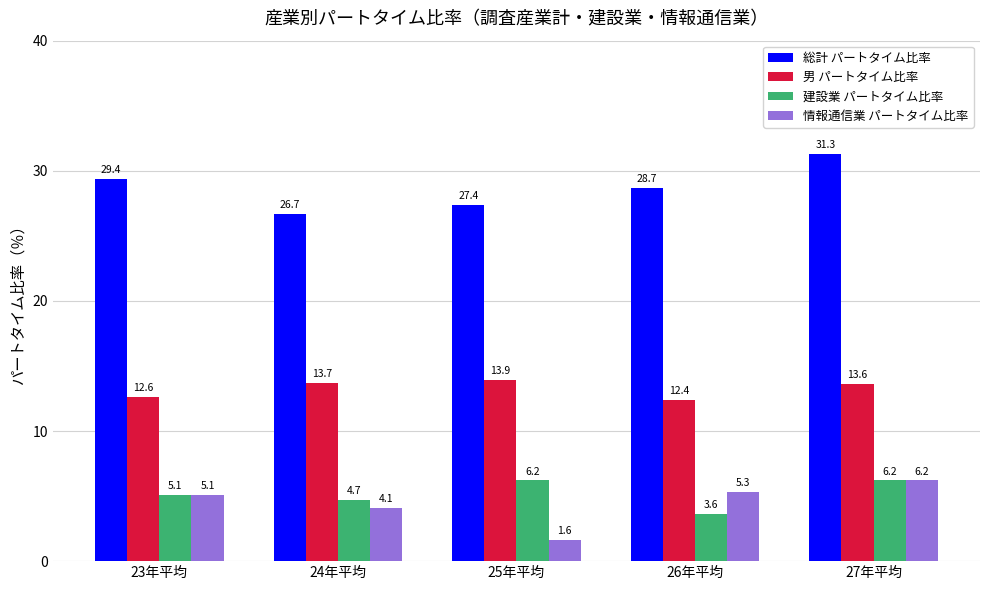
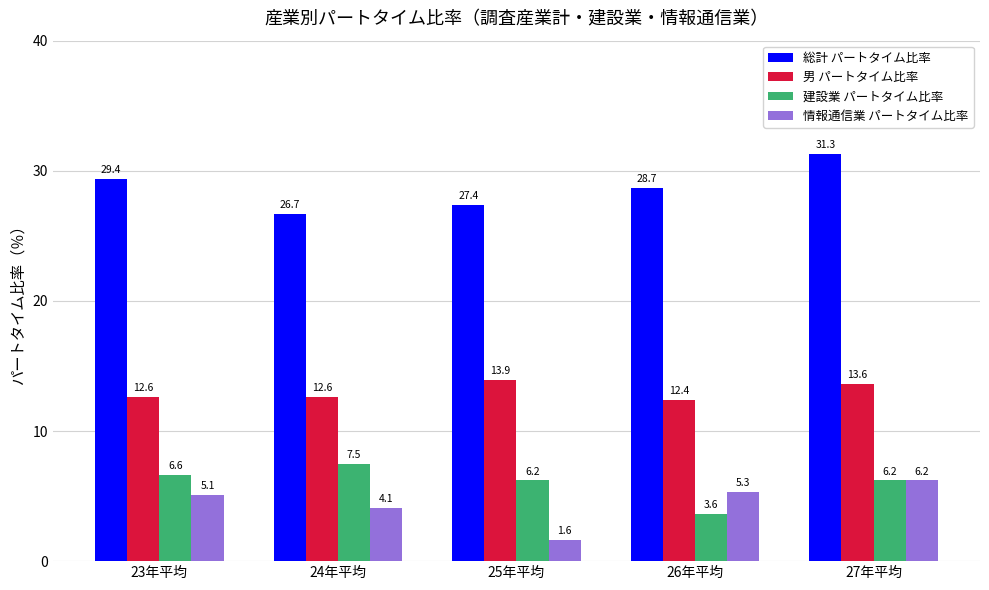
建設業 パートタイム比率, 23年平均: 5.1 -> 6.6
男 パートタイム比率, 24年平均: 13.7 -> 12.6
建設業 パートタイム比率, 24年平均: 4.7 -> 7.5
